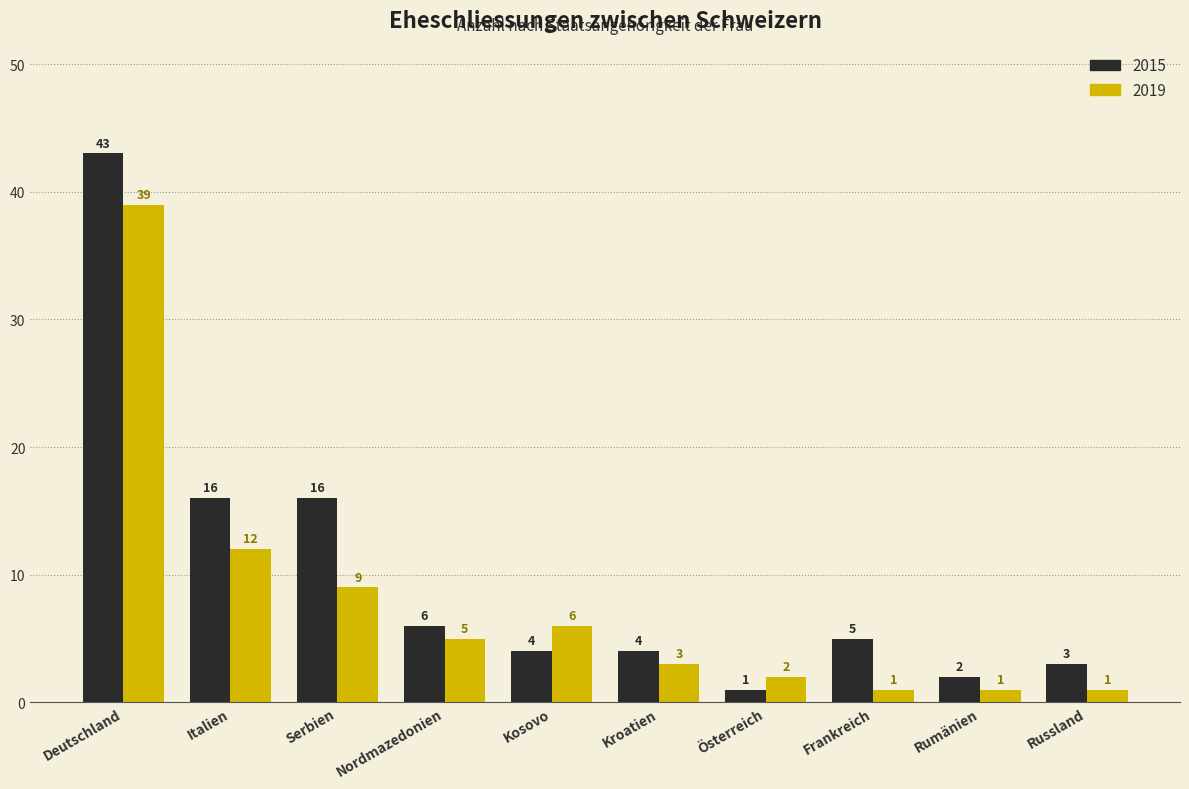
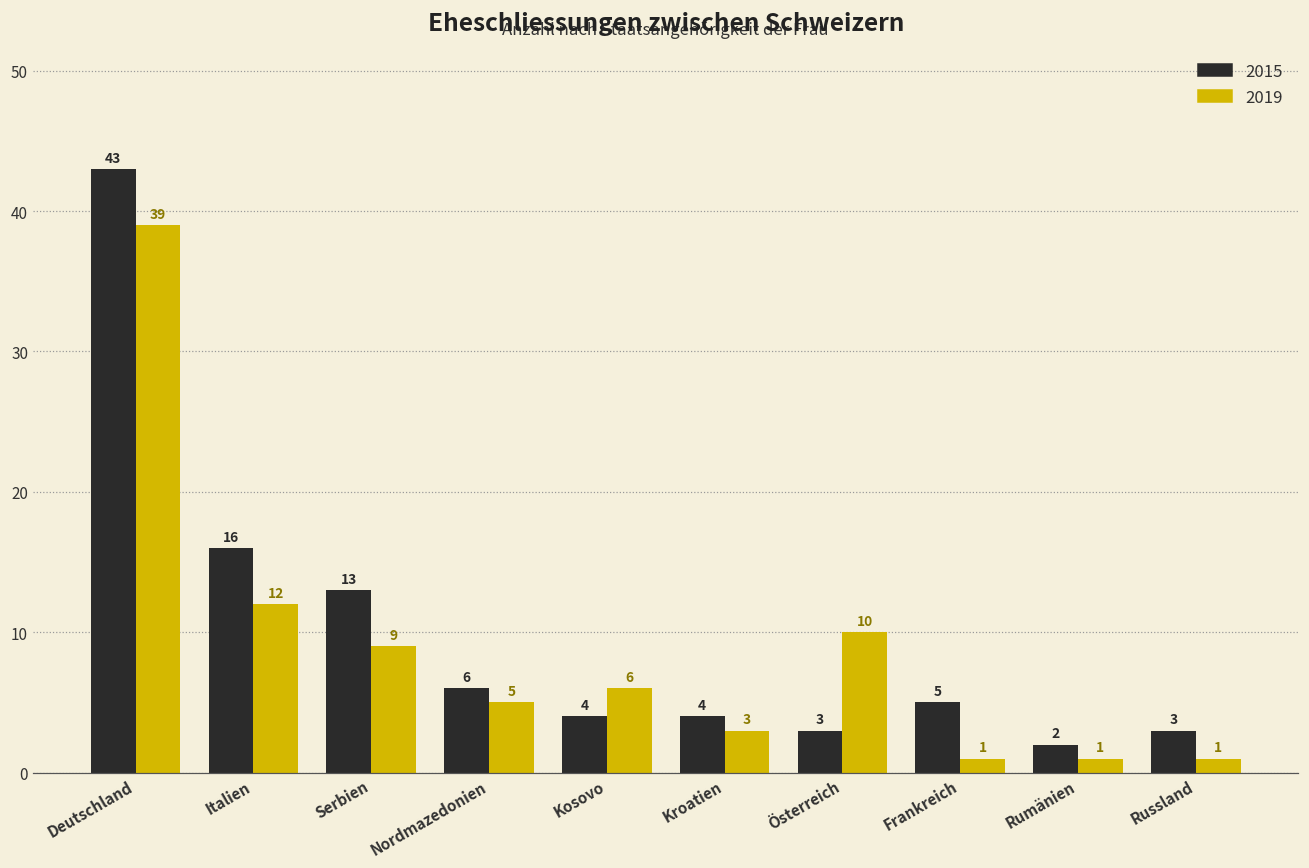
2015, Serbien: 16 -> 13
2015, Österreich: 1 -> 3
2019, Österreich: 2 -> 10
